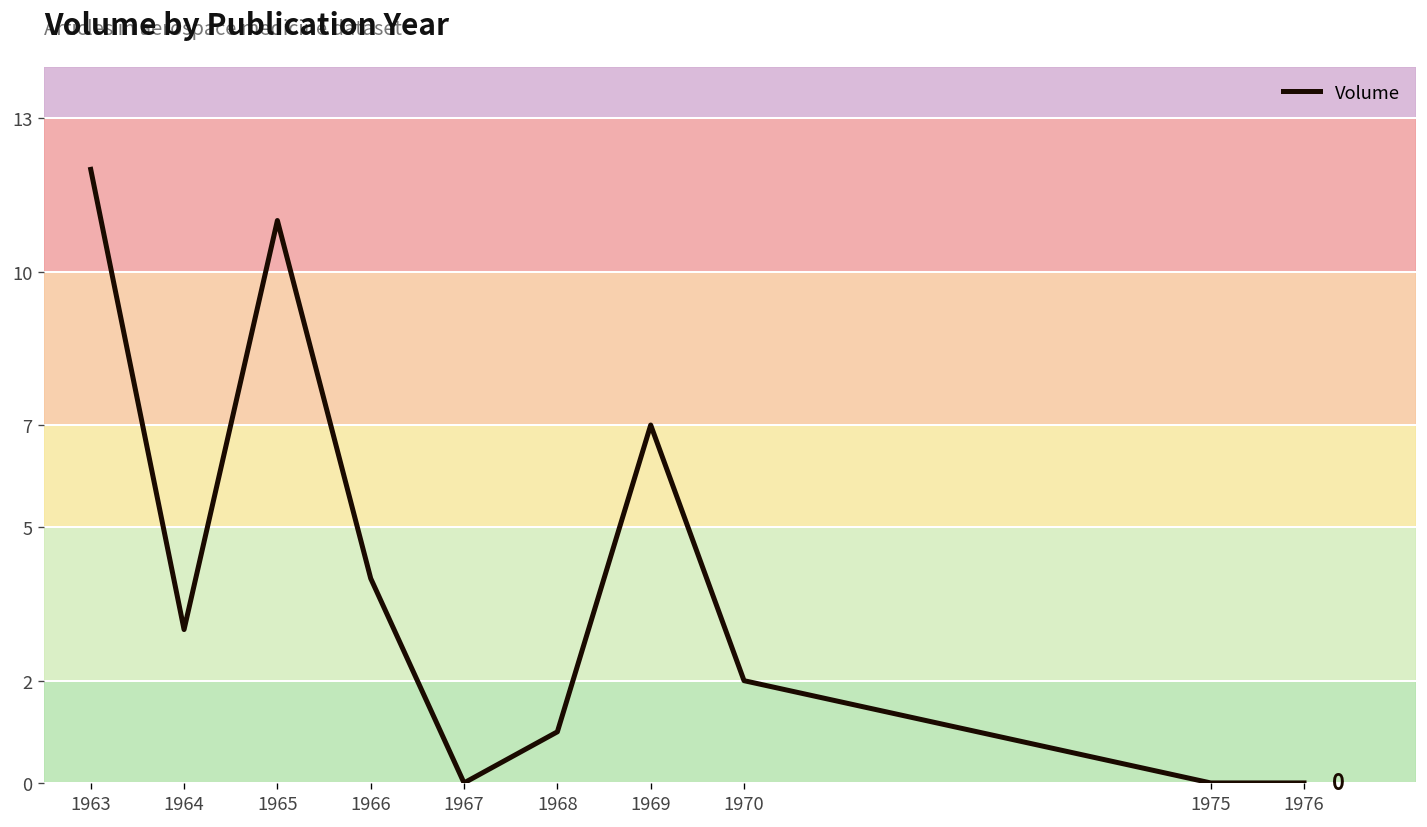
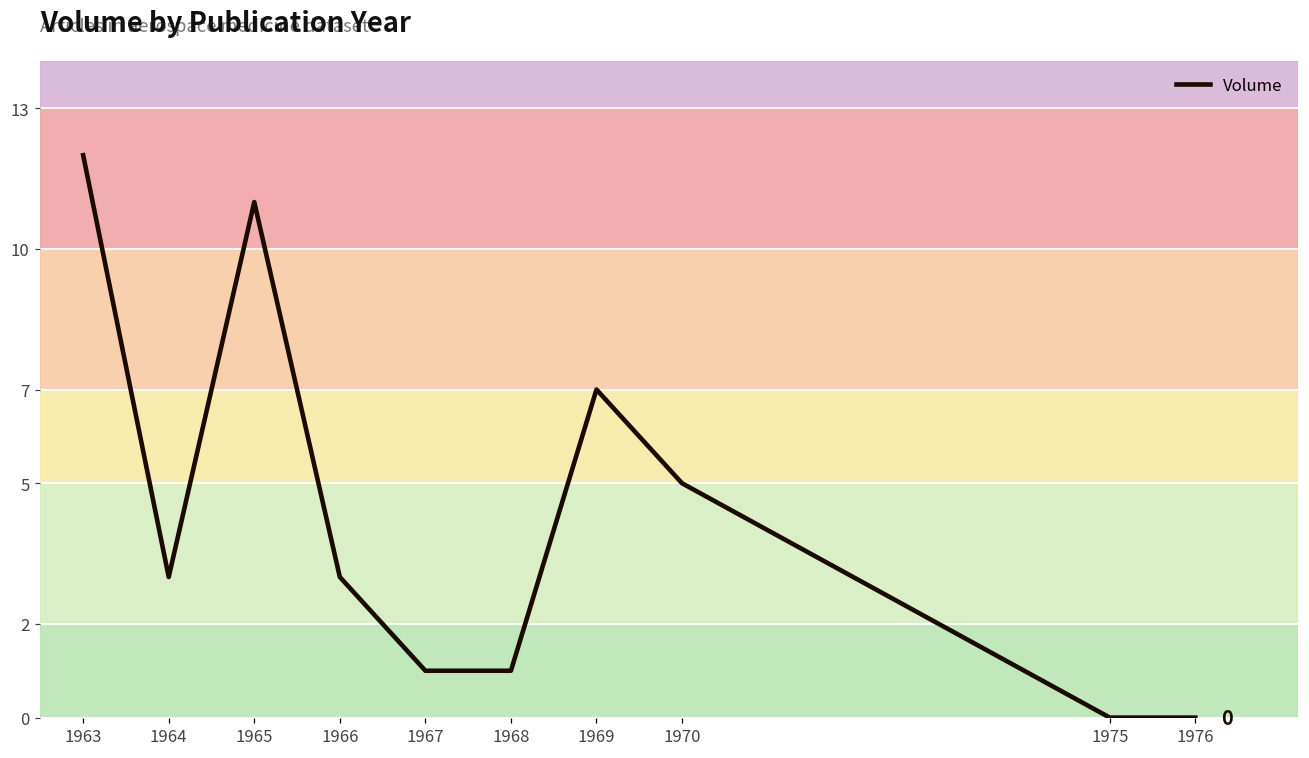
1966: 4 -> 3
1967: 0 -> 1
1970: 2 -> 5
